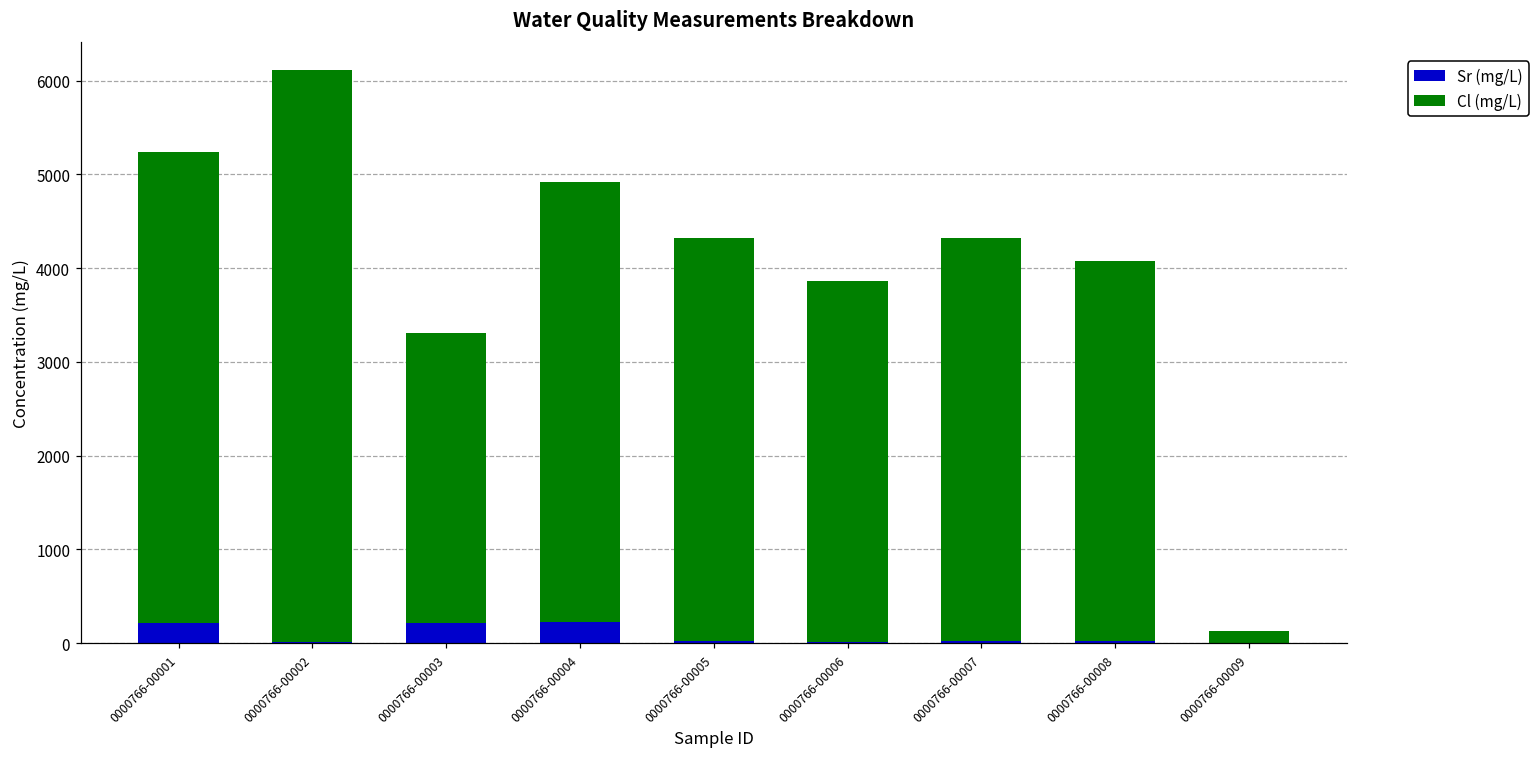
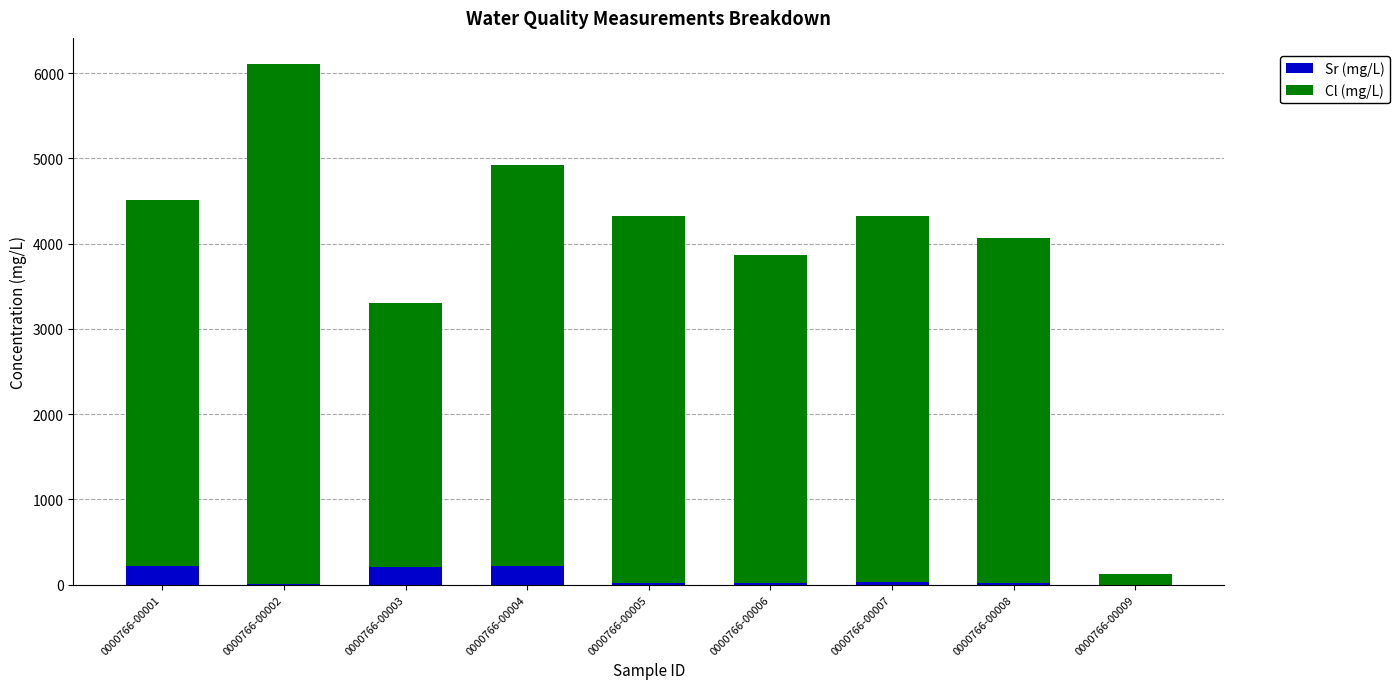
Cl (mg/L), 0000766-00001: 5000 -> 4300
